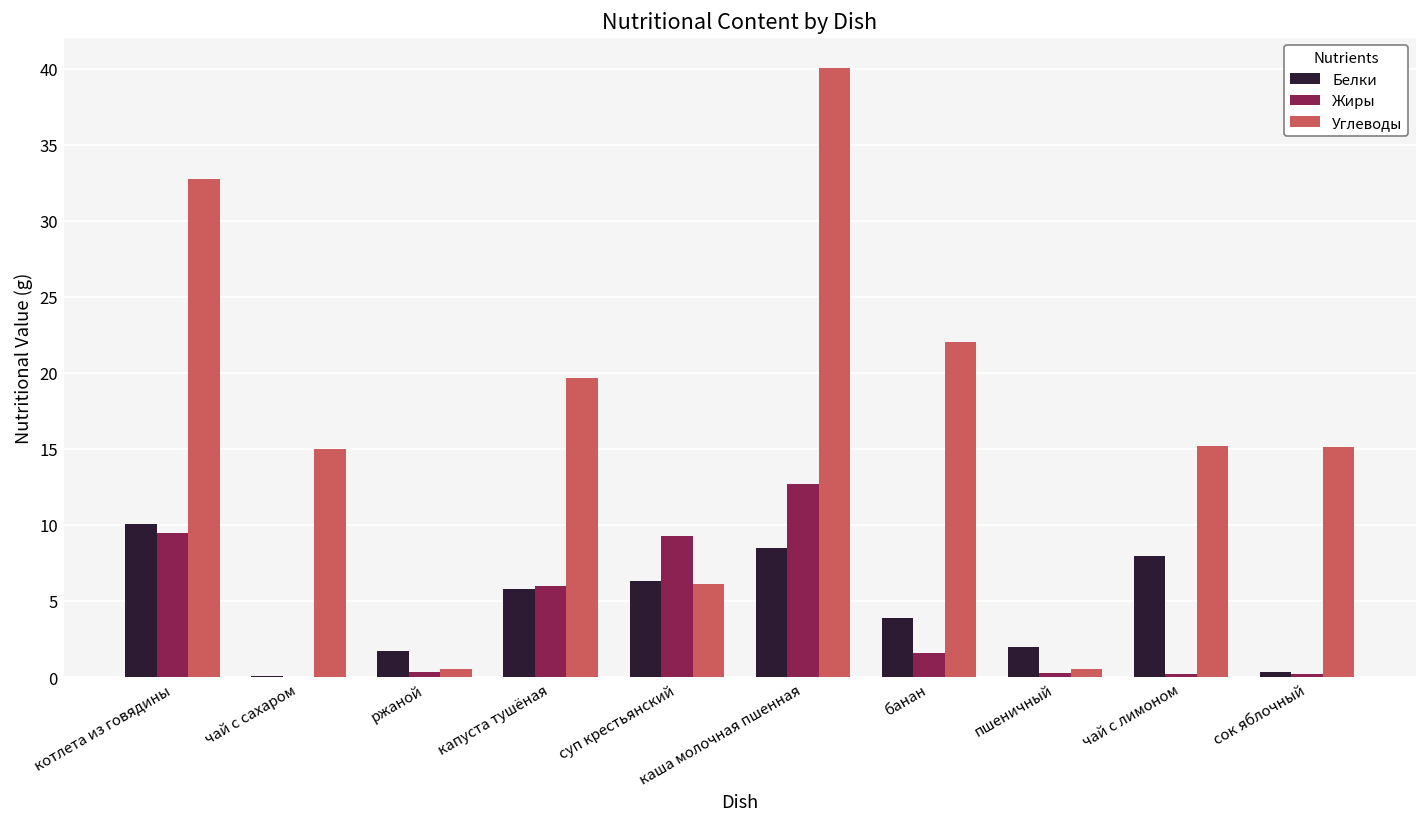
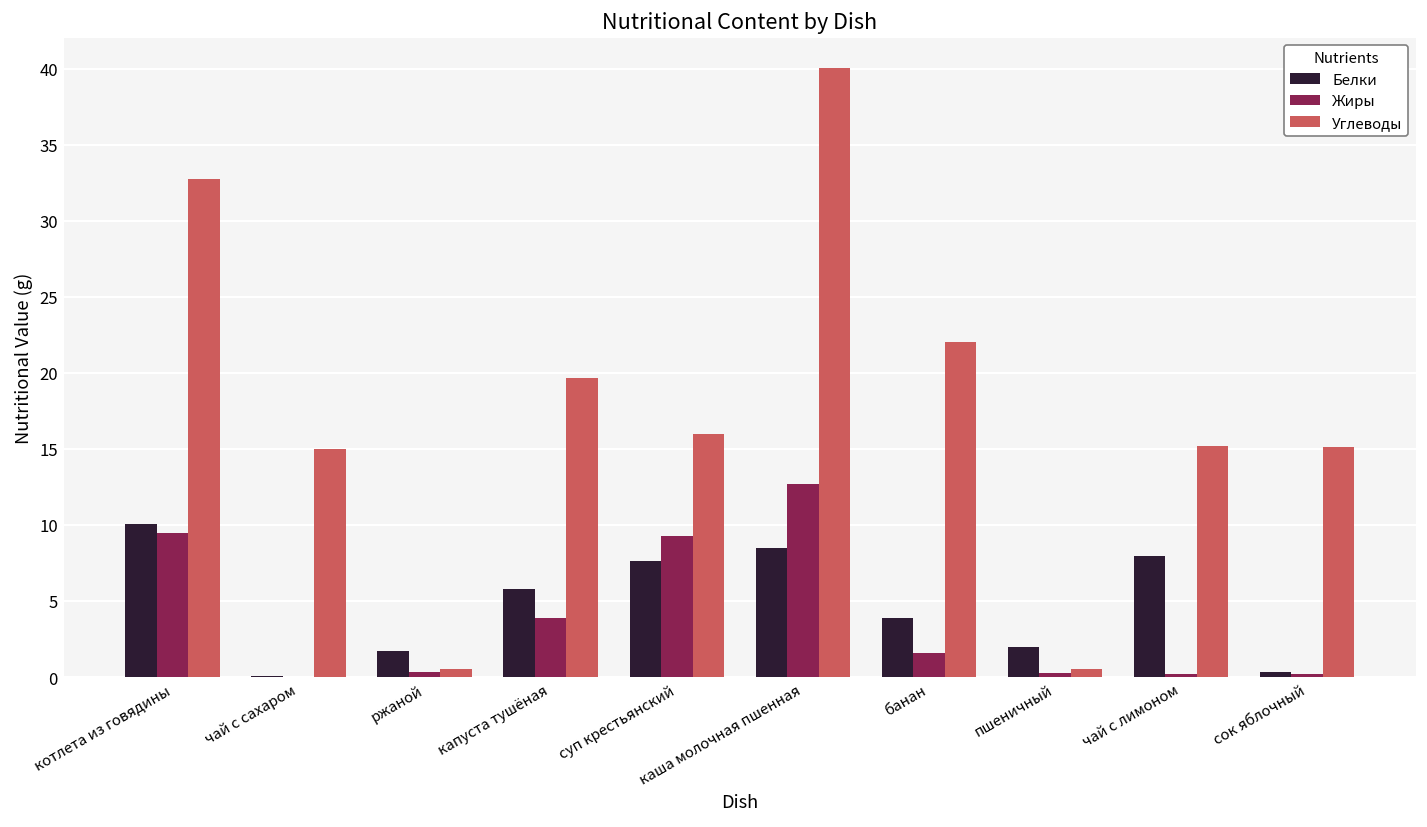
Жиры, капуста тушёная: 6.0 -> 3.9
Белки, суп крестьянский: 6.3 -> 7.6
Углеводы, суп крестьянский: 6.1 -> 16.0
